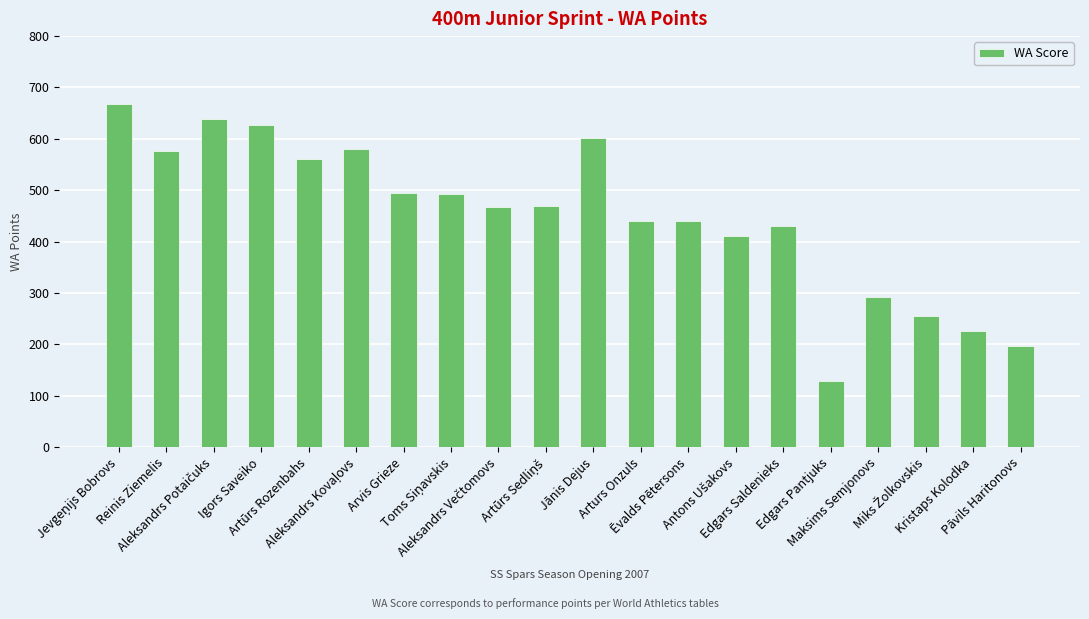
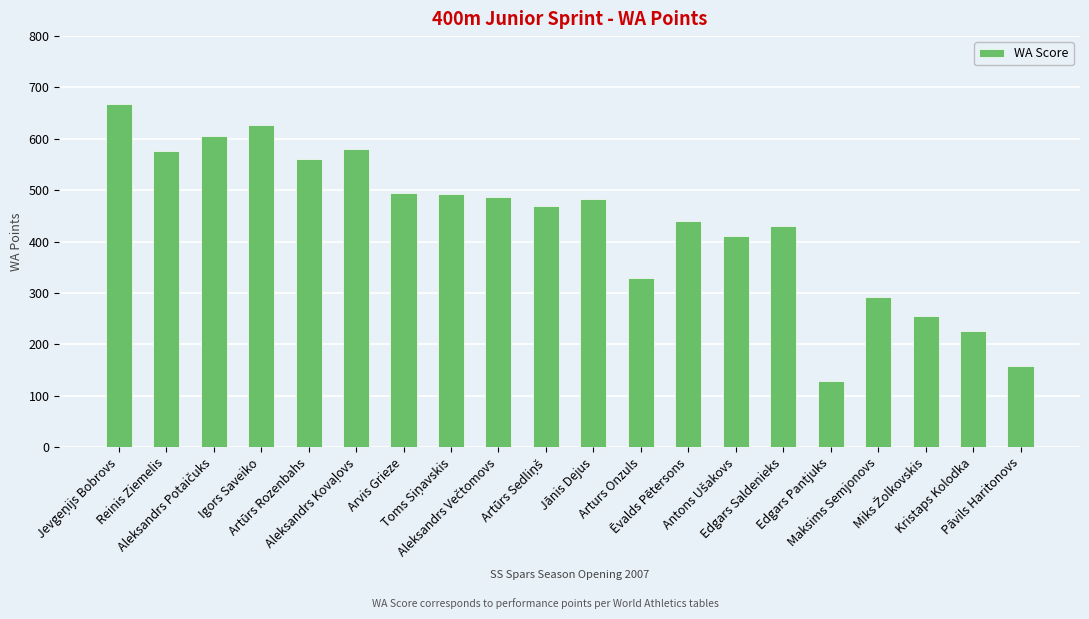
Aleksandrs Potaičuks: 640 -> 610
Aleksandrs Večtomovs: 470 -> 490
Jānis Dejus: 600 -> 480
Arturs Onzuls: 440 -> 330
Pāvils Haritonovs: 200 -> 160
